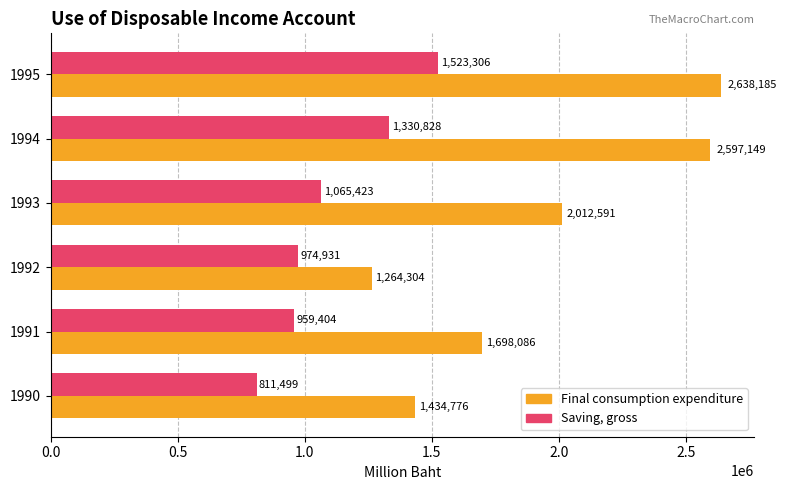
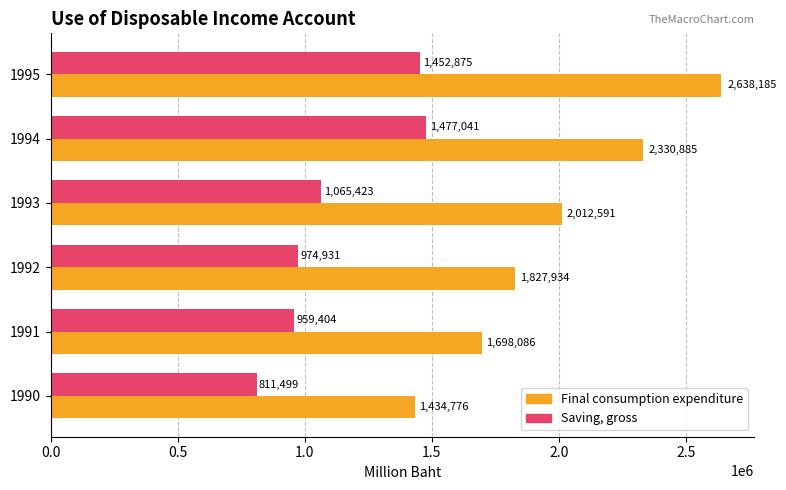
Saving, gross, 1995: 1,523,306 -> 1,452,875
Saving, gross, 1994: 1,330,828 -> 1,477,041
Final consumption expenditure, 1994: 2,597,149 -> 2,330,885
Final consumption expenditure, 1992: 1,264,304 -> 1,827,934
